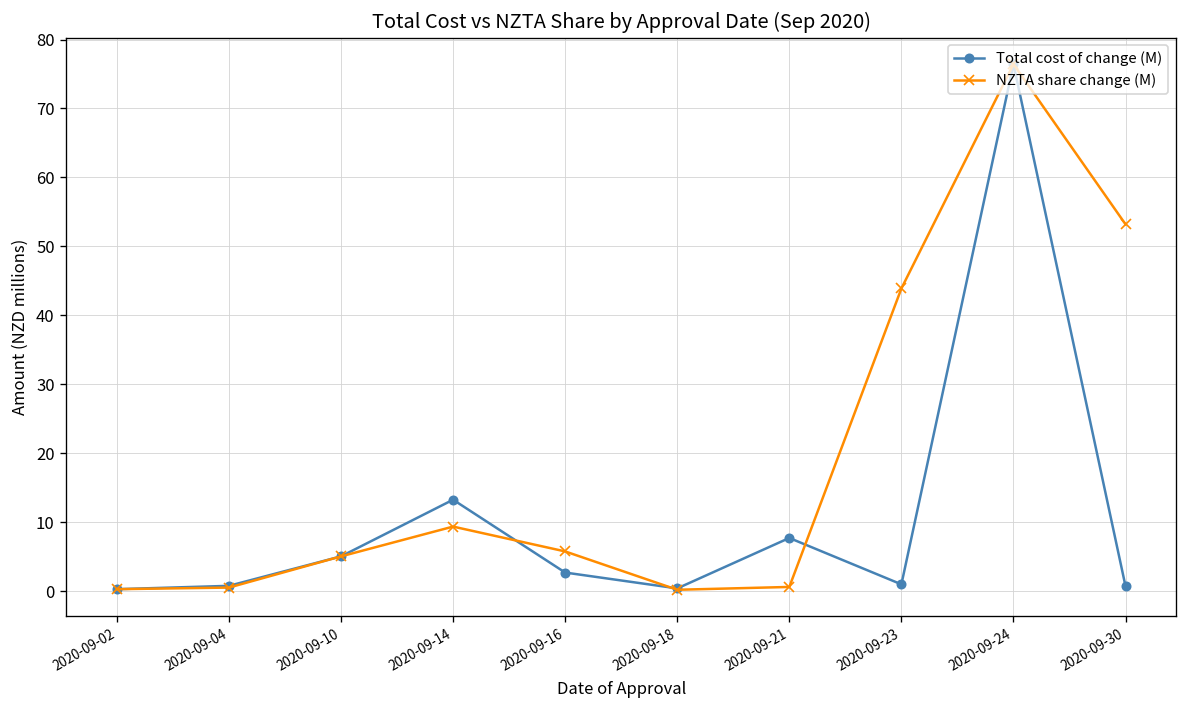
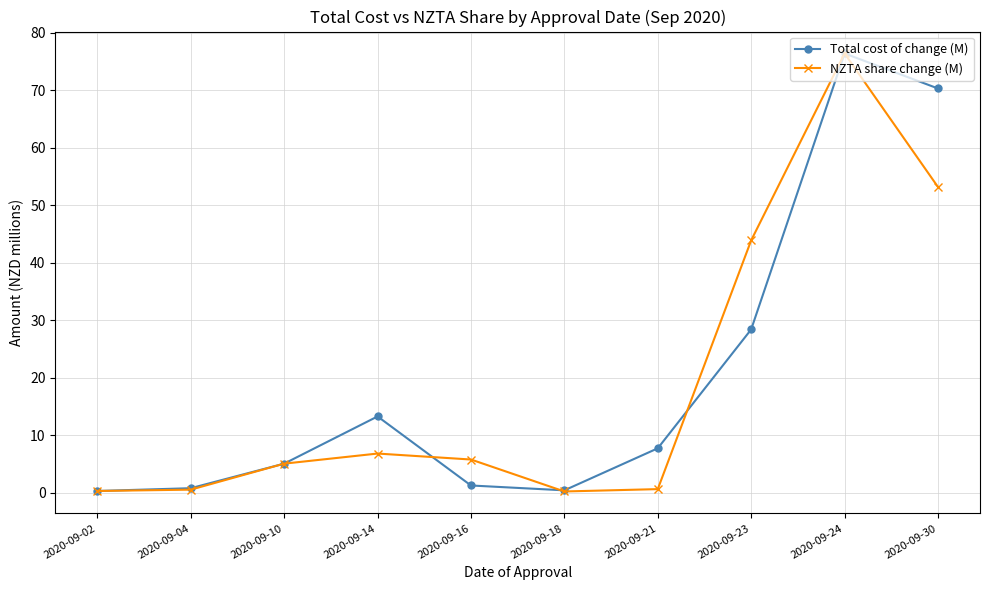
NZTA share change (M), 2020-09-14: 9 -> 7
Total cost of change (M), 2020-09-16: 3 -> 1
Total cost of change (M), 2020-09-23: 1 -> 28
Total cost of change (M), 2020-09-30: 1 -> 70
